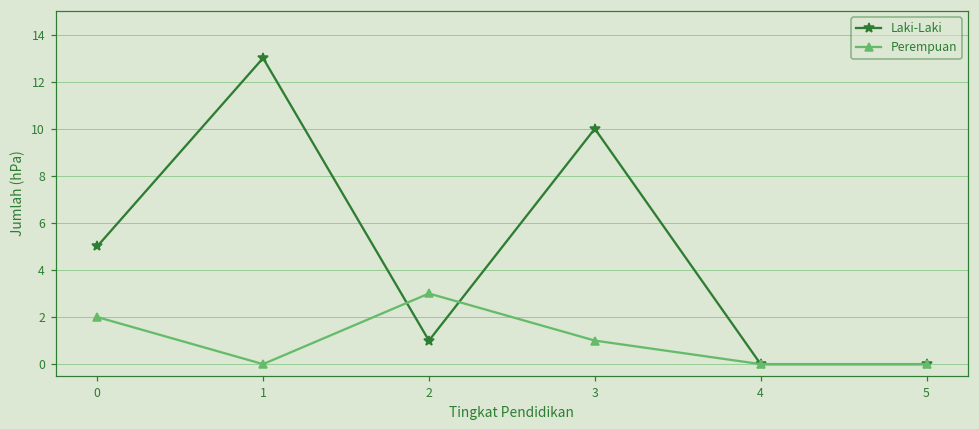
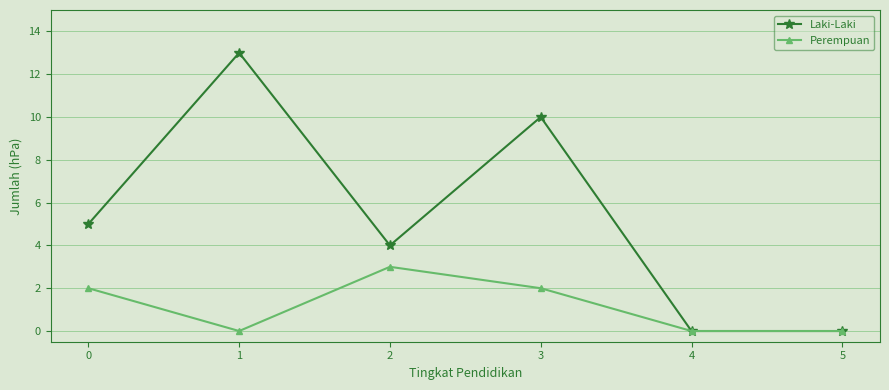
Laki-Laki, 2: 1 -> 4
Perempuan, 3: 1 -> 2
